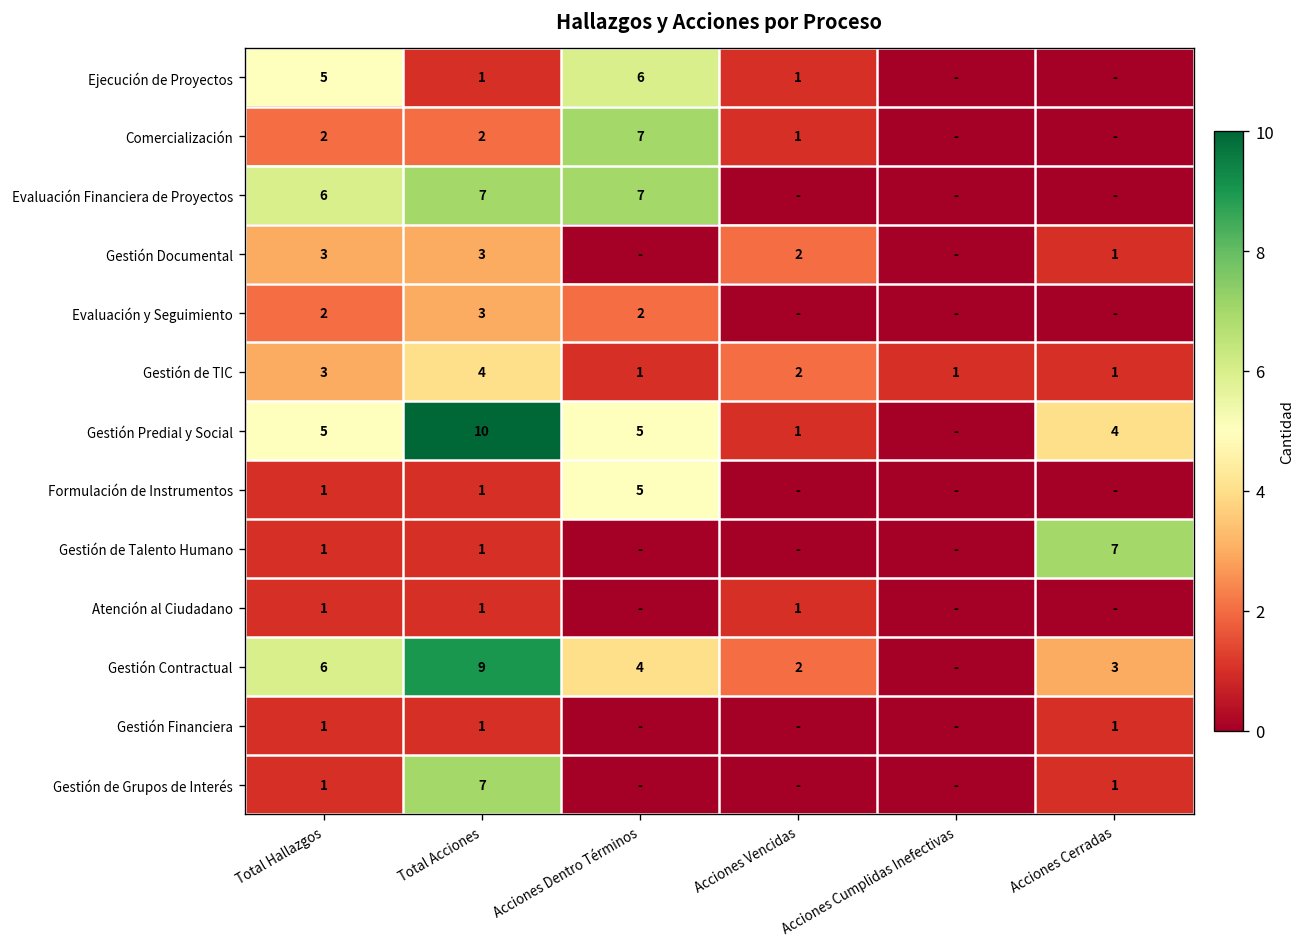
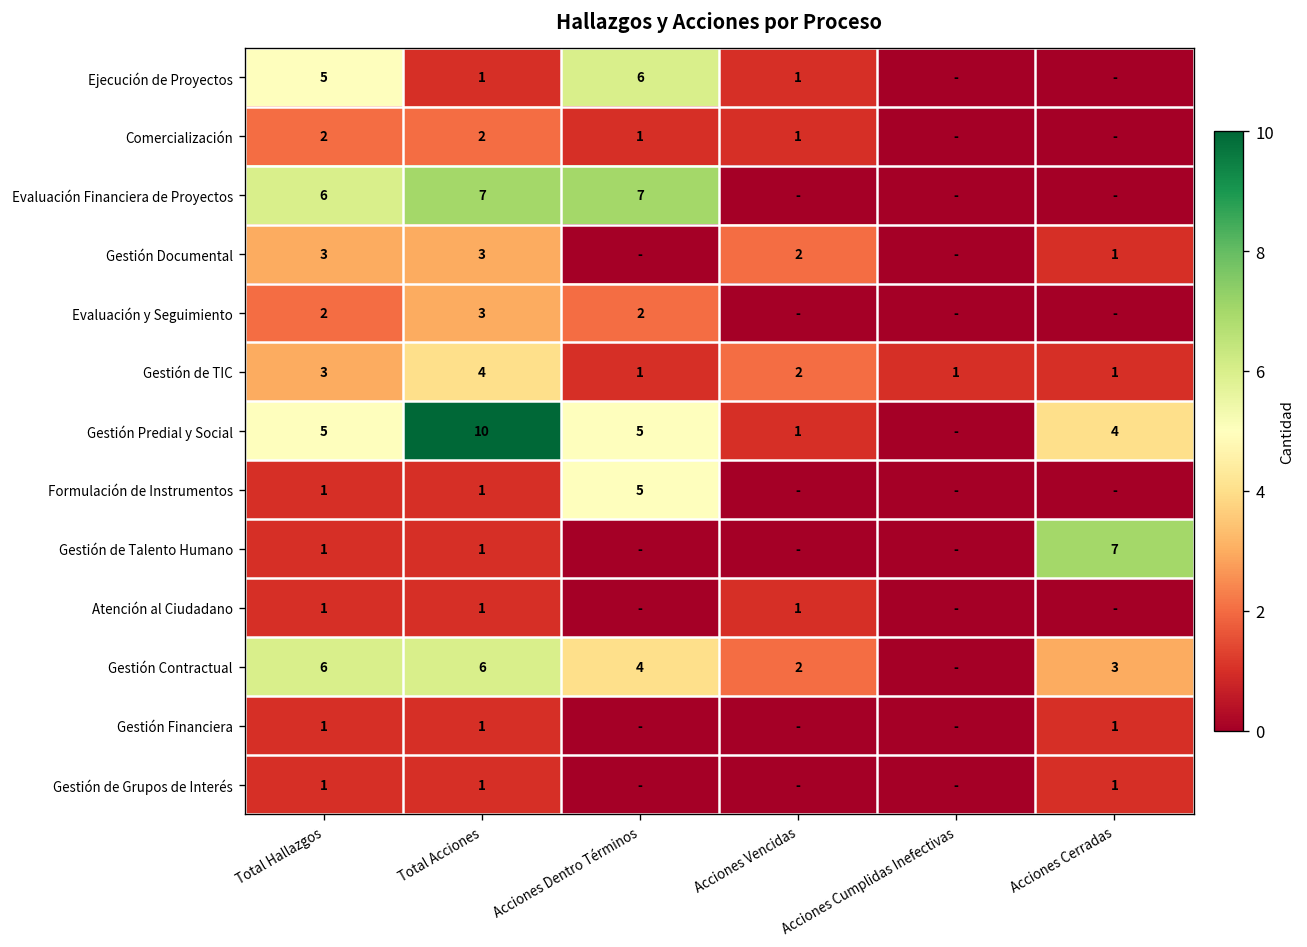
Comercialización, Acciones Dentro Términos: 7 -> 1
Gestión Contractual, Total Acciones: 9 -> 6
Gestión de Grupos de Interés, Total Acciones: 7 -> 1
